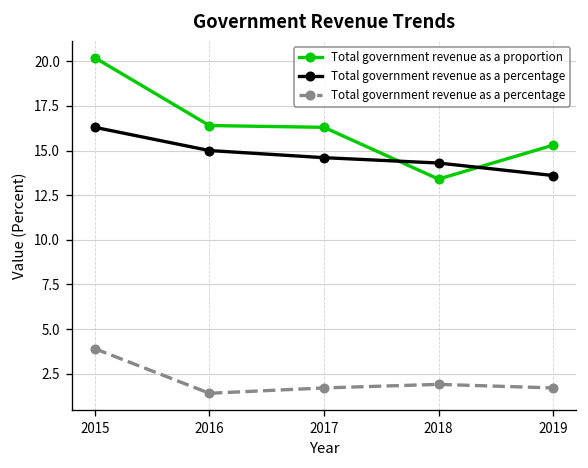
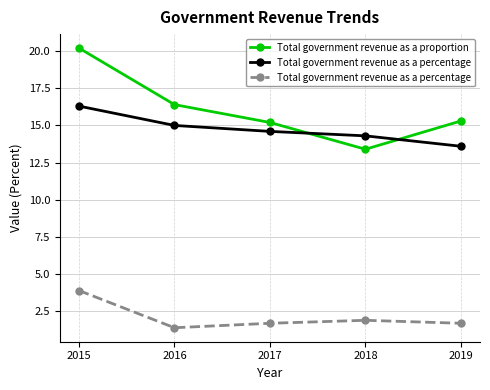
Total government revenue as a proportion, 2017: 16.3 -> 15.2
